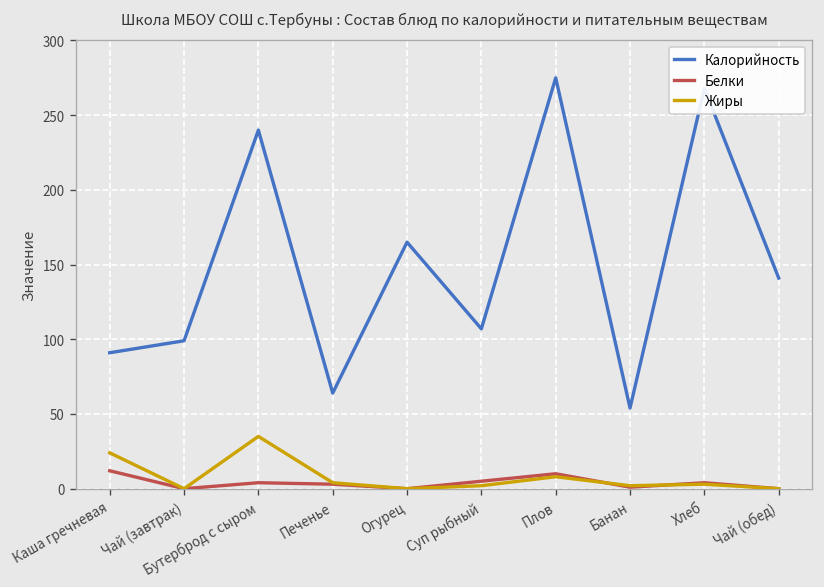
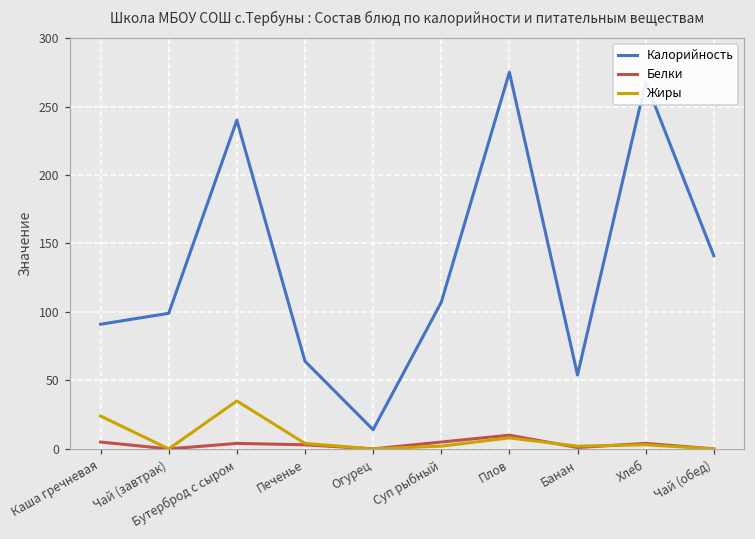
Белки, Каша гречневая: 12 -> 5
Калорийность, Огурец: 165 -> 14
